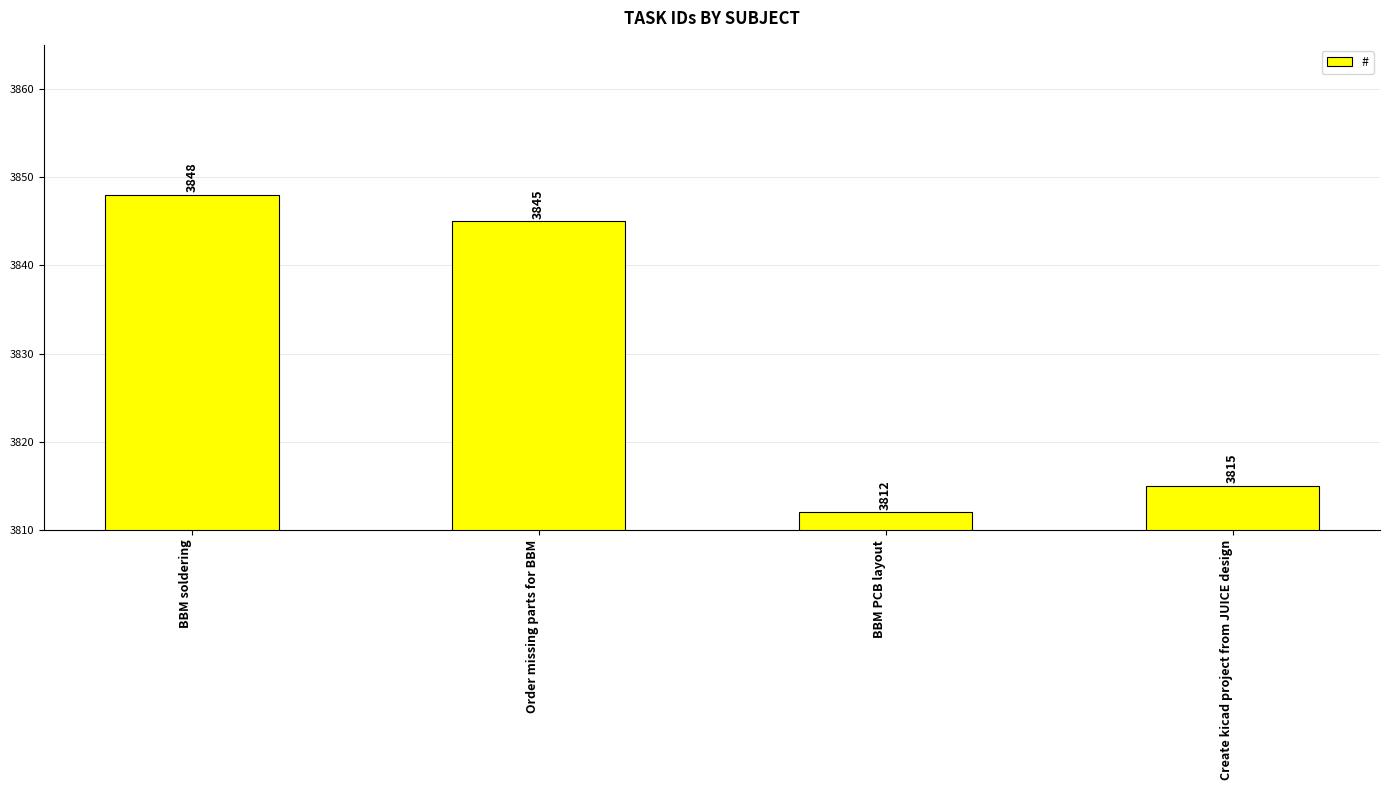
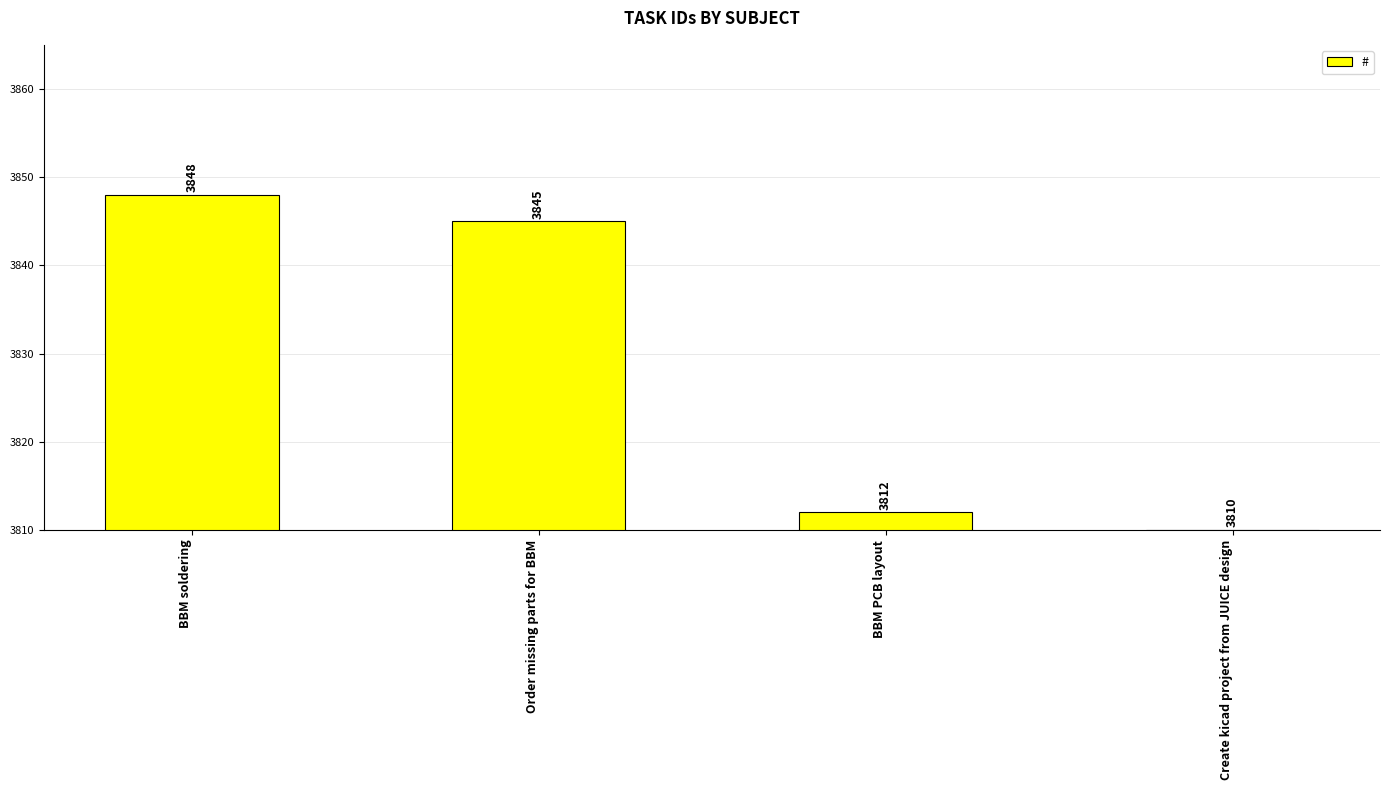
Create kicad project from JUICE design: 3815 -> 3810
